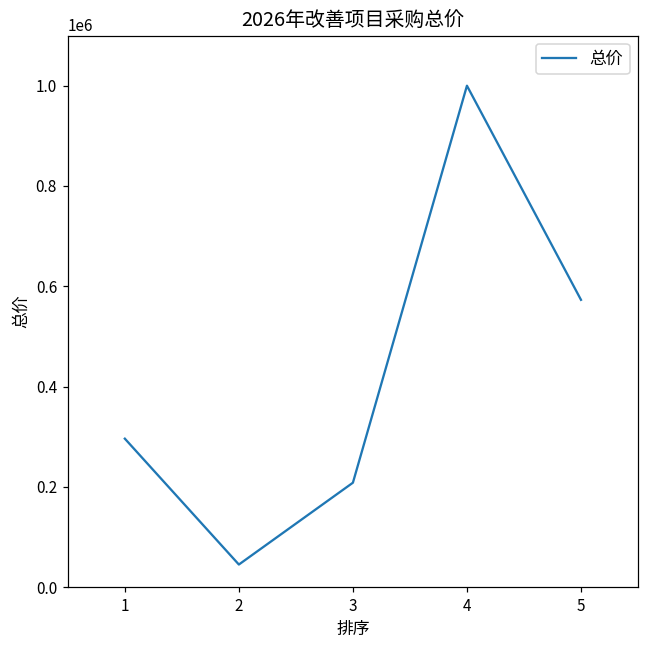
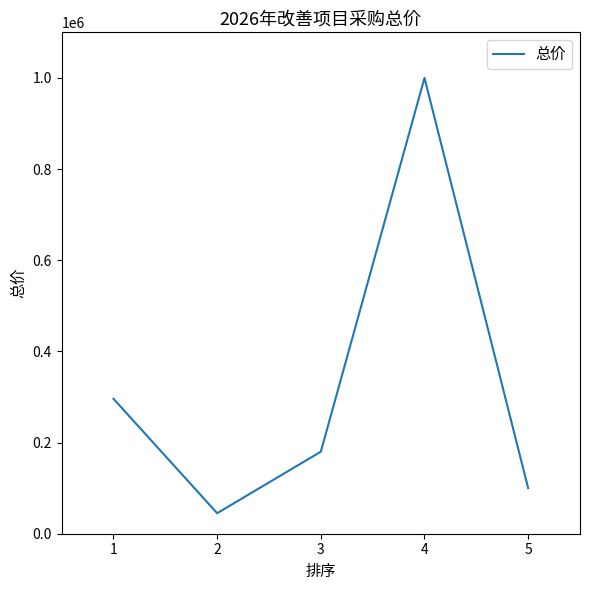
3: 210000 -> 180000
5: 570000 -> 100000
